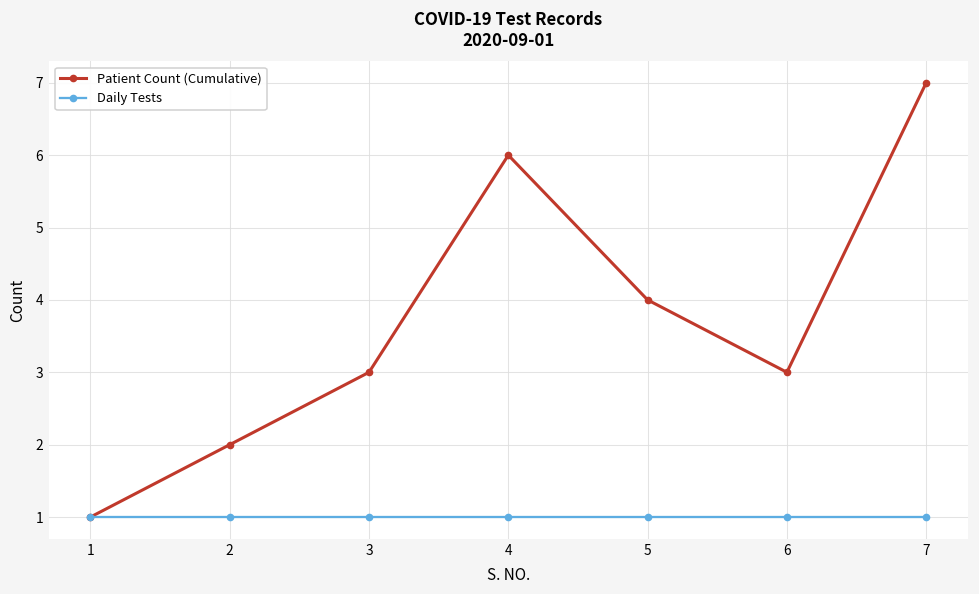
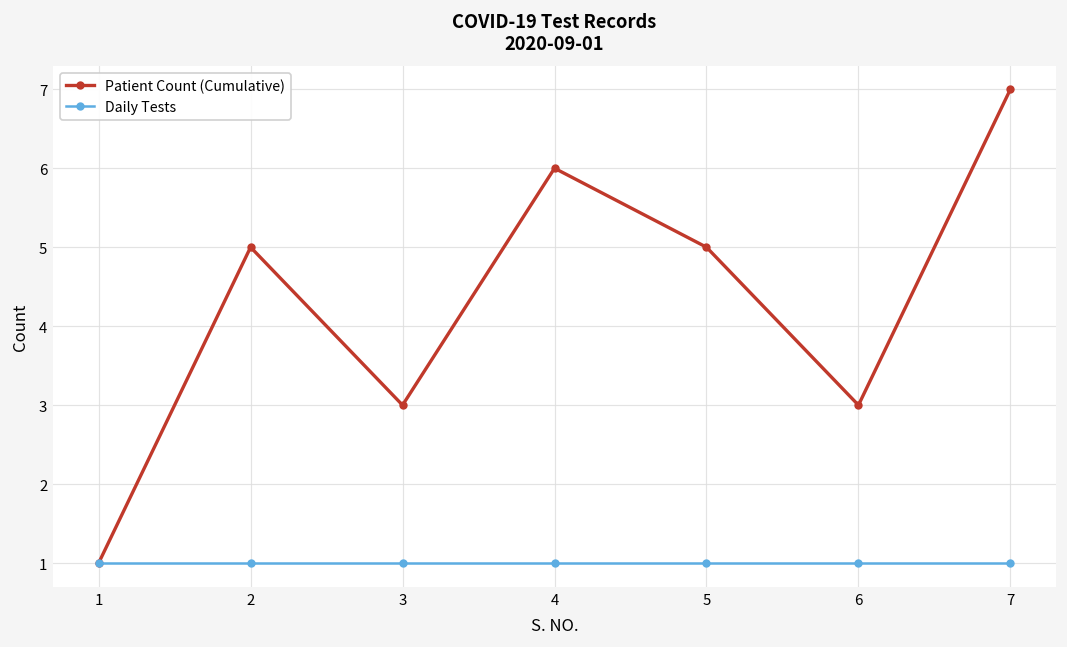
Patient Count (Cumulative), 2: 2 -> 5
Patient Count (Cumulative), 5: 4 -> 5
